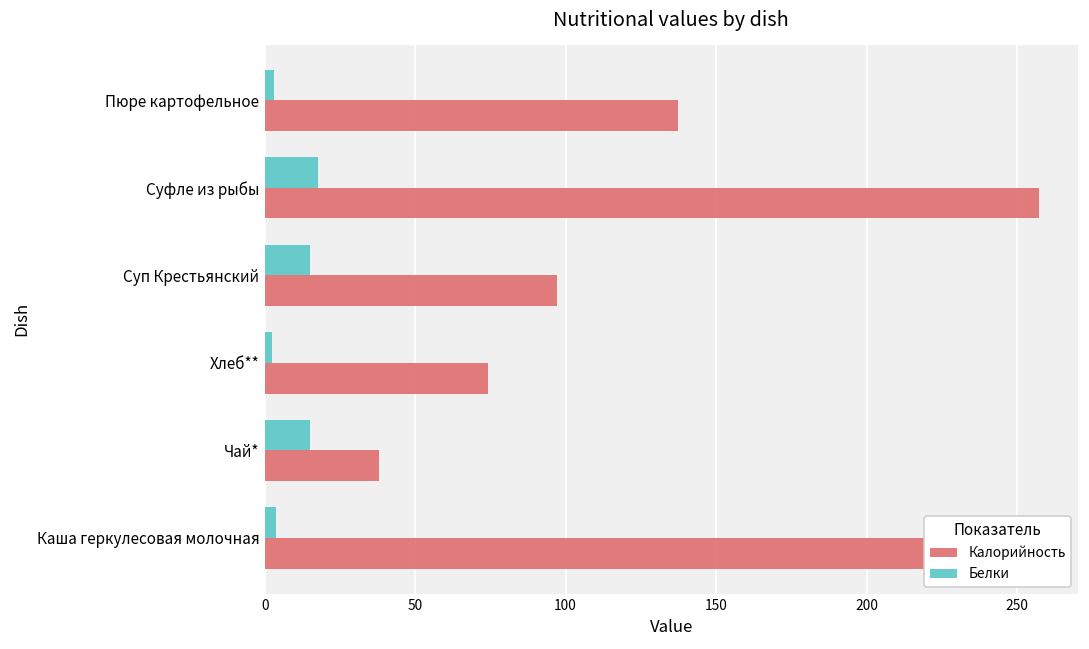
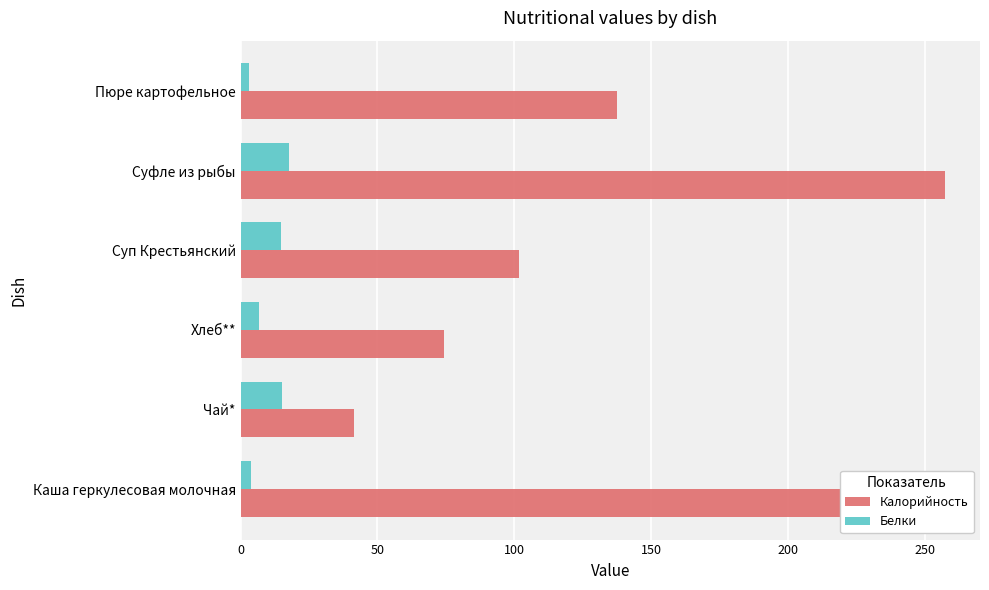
Калорийность, Суп Крестьянский: 97 -> 102
Белки, Хлеб**: 2 -> 7
Калорийность, Чай*: 38 -> 41
